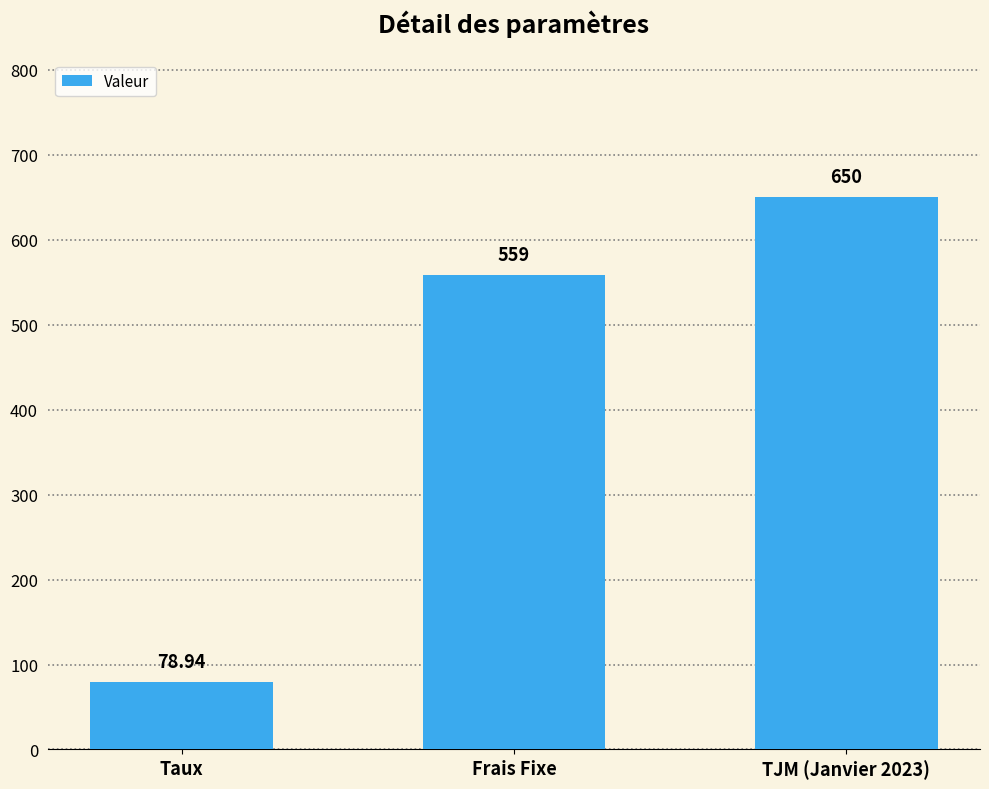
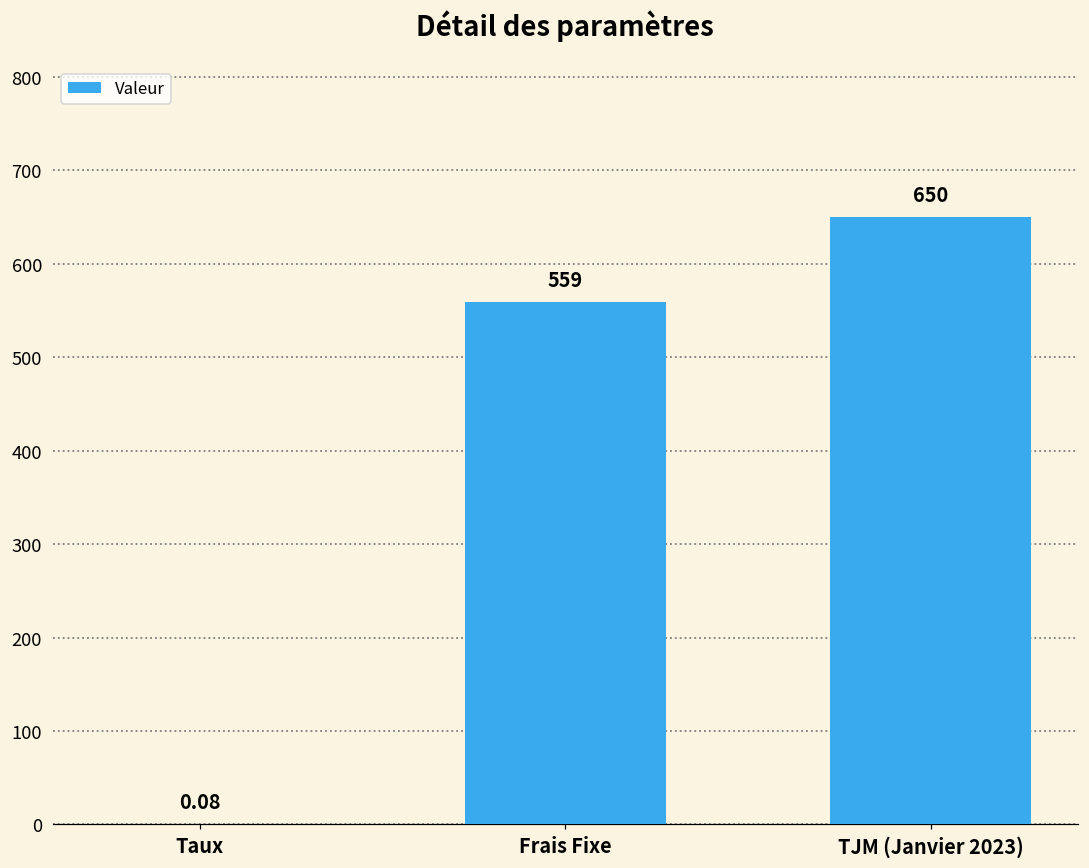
Taux: 78.94 -> 0.08
